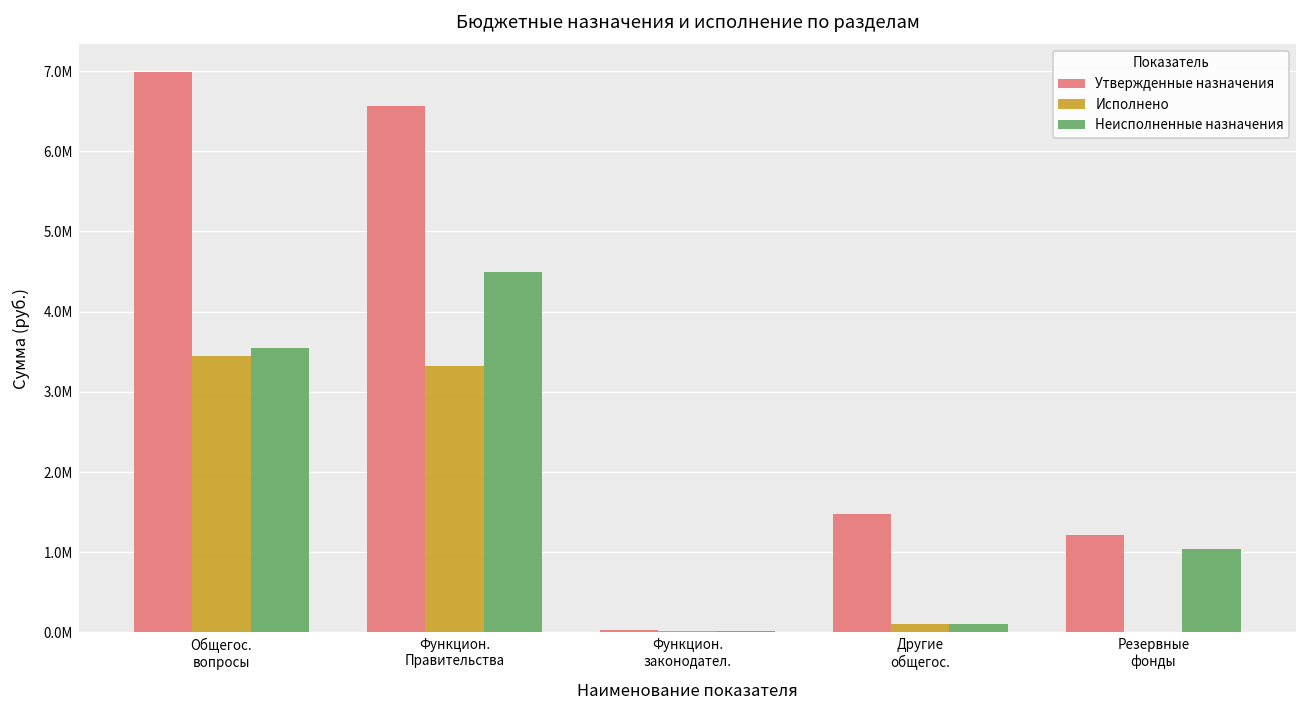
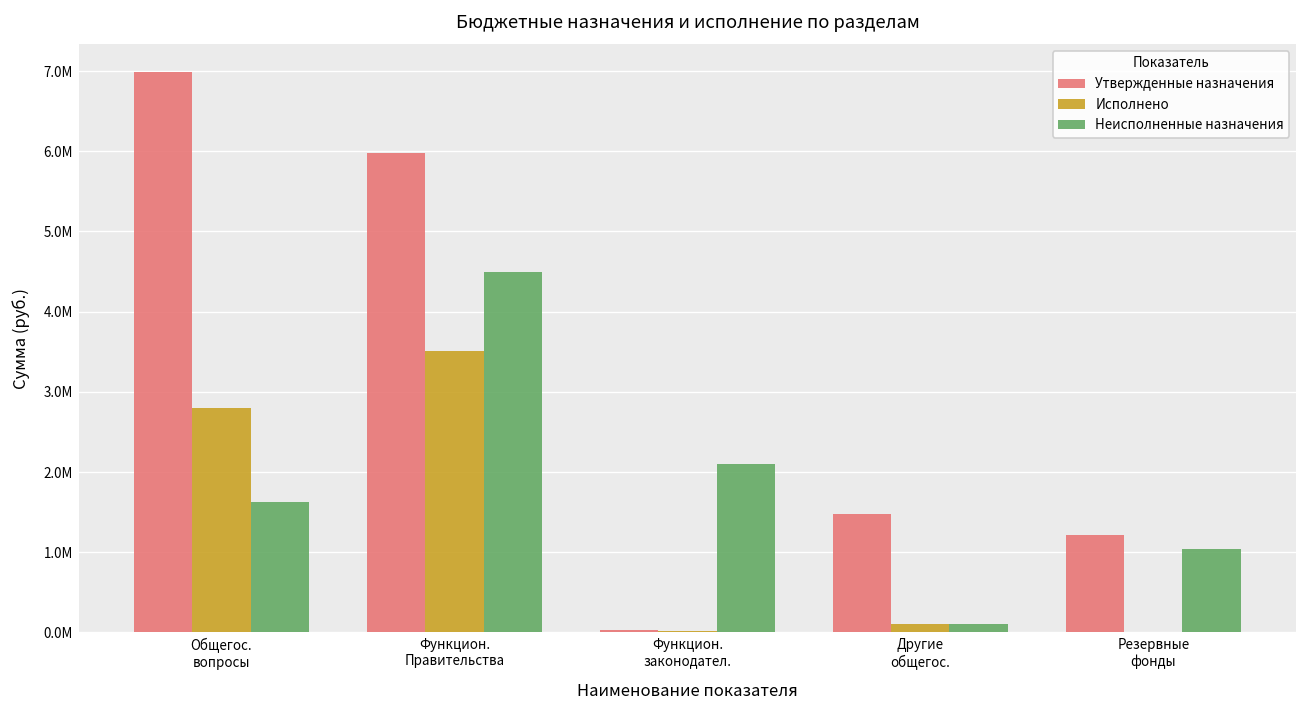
Исполнено, Общегос. вопросы: 3400000 -> 2800000
Неисполненные назначения, Общегос. вопросы: 3500000 -> 1600000
Утвержденные назначения, Функцион. Правительства: 6600000 -> 6000000
Исполнено, Функцион. Правительства: 3300000 -> 3500000
Неисполненные назначения, Функцион. законодател.: 0 -> 2100000
